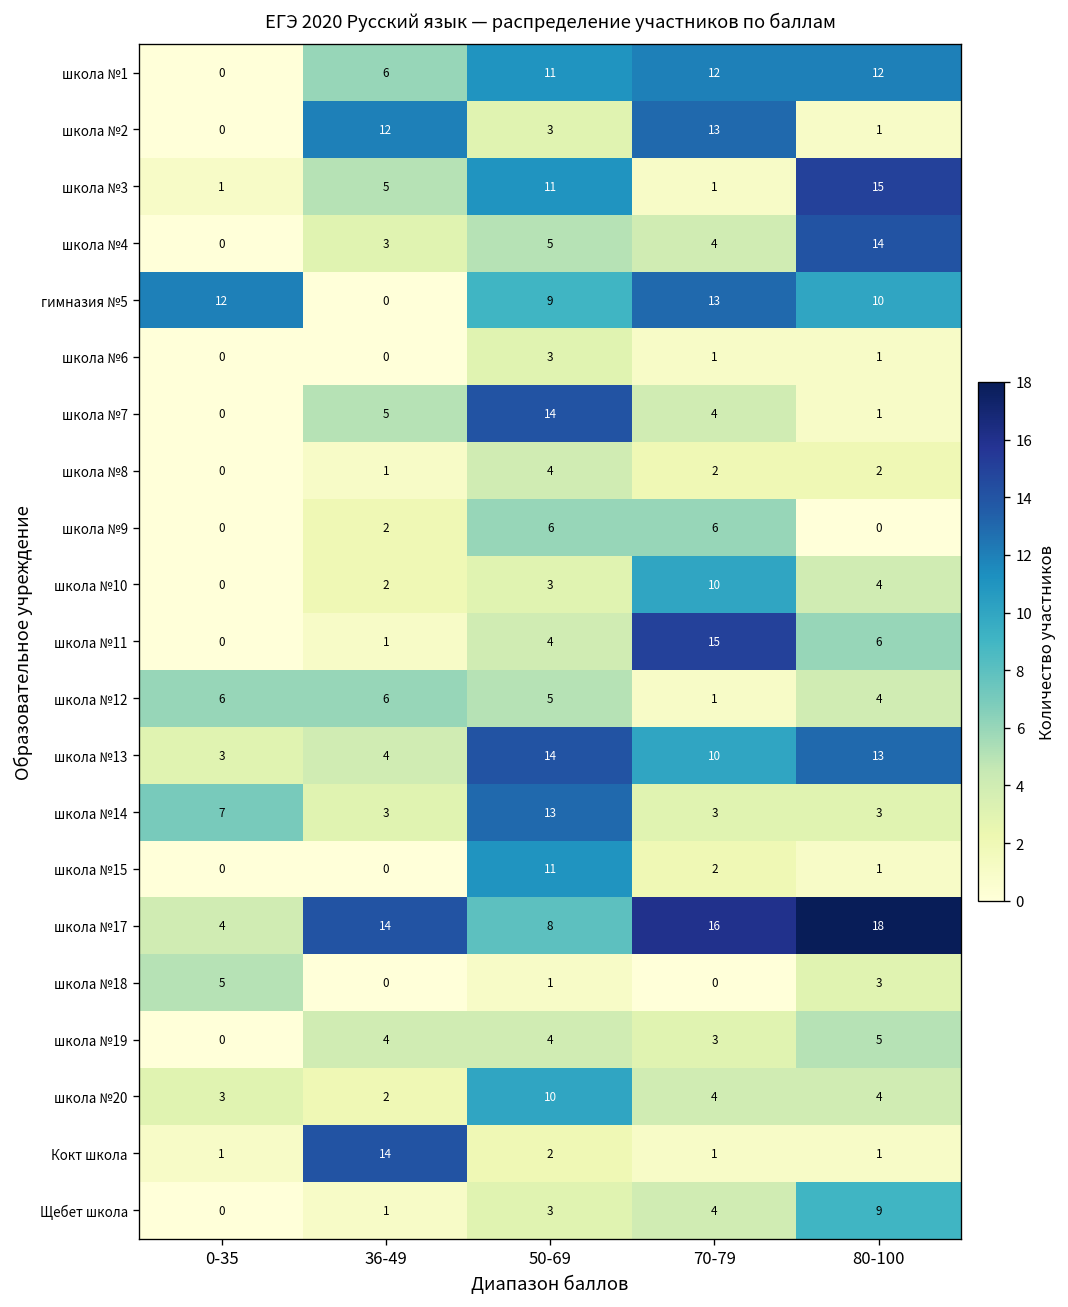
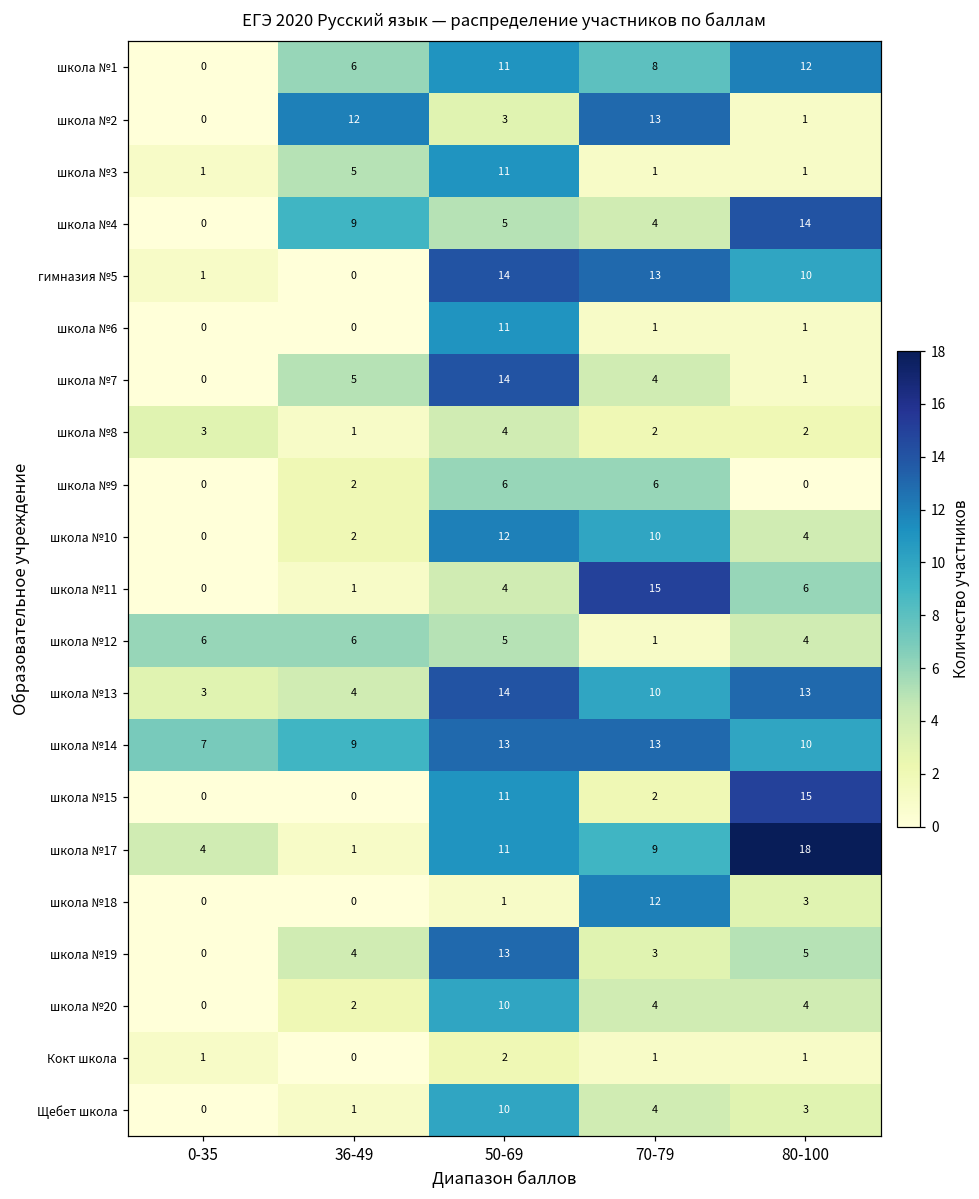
школа №1, 70-79: 12 -> 8
школа №3, 80-100: 15 -> 1
школа №4, 36-49: 3 -> 9
гимназия №5, 0-35: 12 -> 1
гимназия №5, 50-69: 9 -> 14
школа №6, 50-69: 3 -> 11
школа №8, 0-35: 0 -> 3
школа №10, 50-69: 3 -> 12
школа №14, 36-49: 3 -> 9
школа №14, 70-79: 3 -> 13
школа №14, 80-100: 3 -> 10
школа №15, 80-100: 1 -> 15
школа №17, 36-49: 14 -> 1
школа №17, 50-69: 8 -> 11
школа №17, 70-79: 16 -> 9
школа №18, 0-35: 5 -> 0
школа №18, 70-79: 0 -> 12
школа №19, 50-69: 4 -> 13
школа №20, 0-35: 3 -> 0
Кокт школа, 36-49: 14 -> 0
Щебет школа, 50-69: 3 -> 10
Щебет школа, 80-100: 9 -> 3
